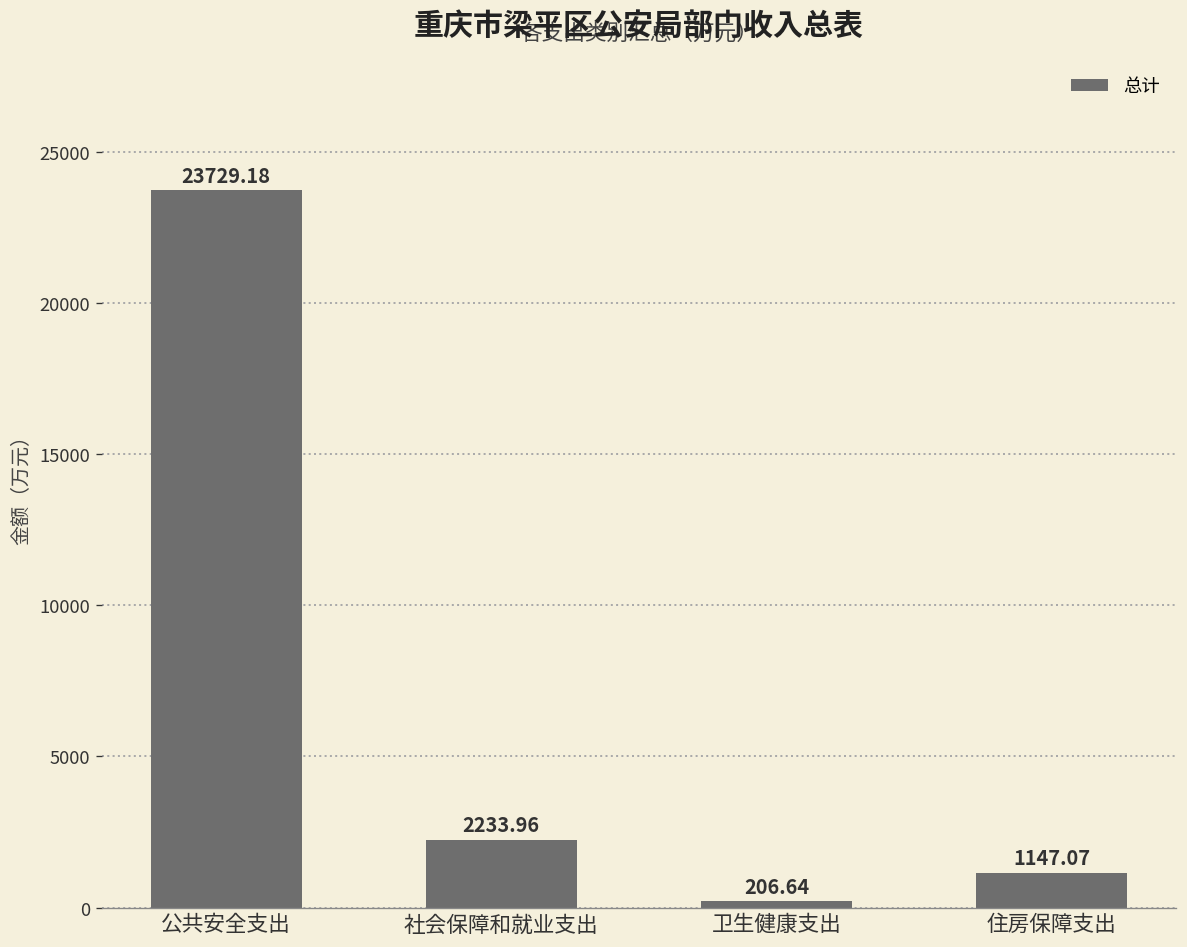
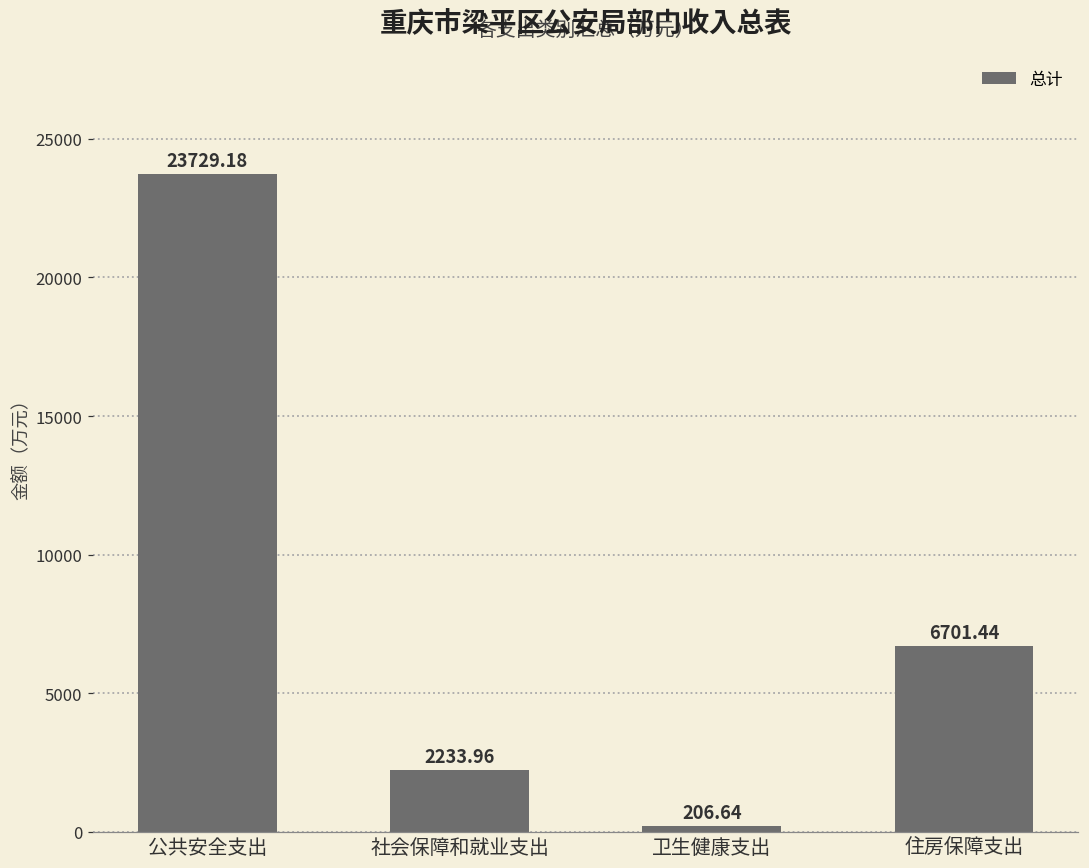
住房保障支出: 1147.07 -> 6701.44
